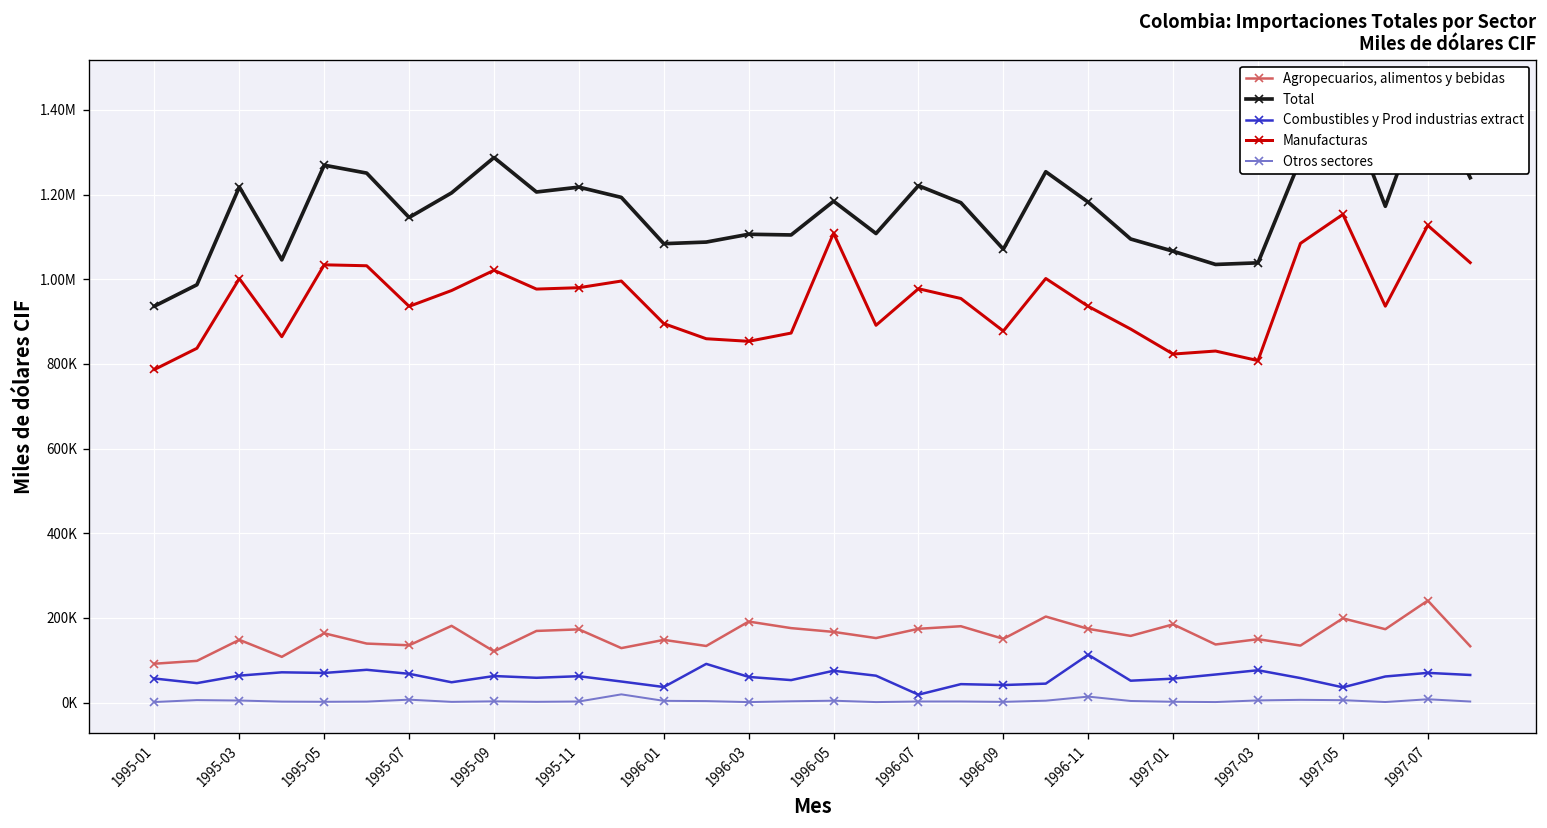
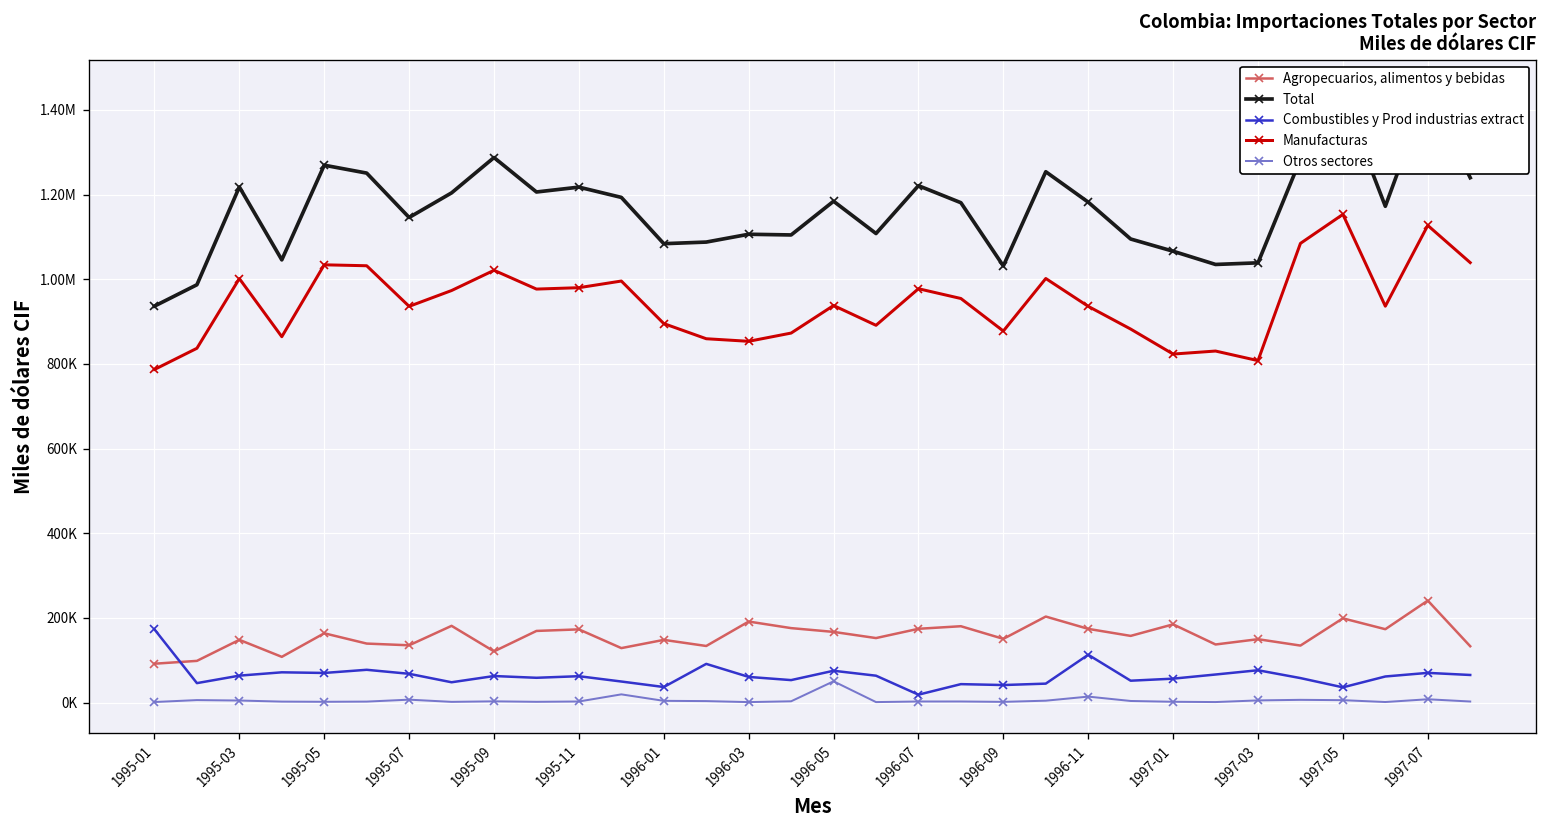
Combustibles y Prod industrias extract, 1995-01: 60000 -> 170000
Manufacturas, 1996-05: 1110000 -> 940000
Otros sectores, 1996-05: 0 -> 50000
Total, 1996-09: 1070000 -> 1030000
